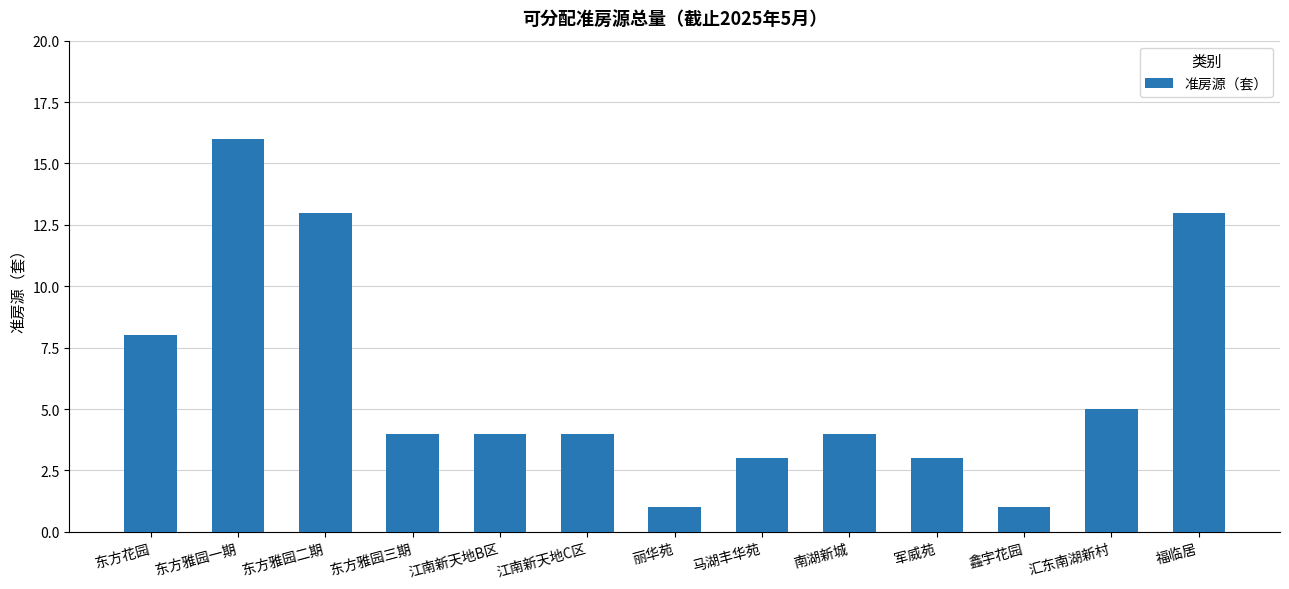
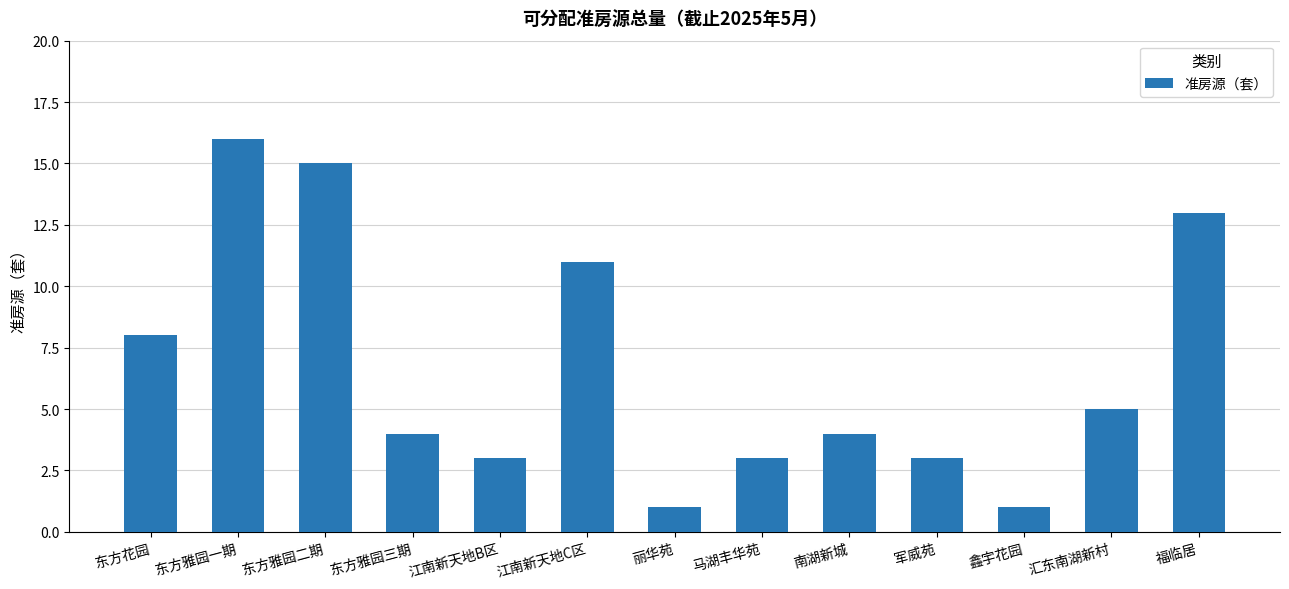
东方雅园二期: 13 -> 15
江南新天地B区: 4 -> 3
江南新天地C区: 4 -> 11
